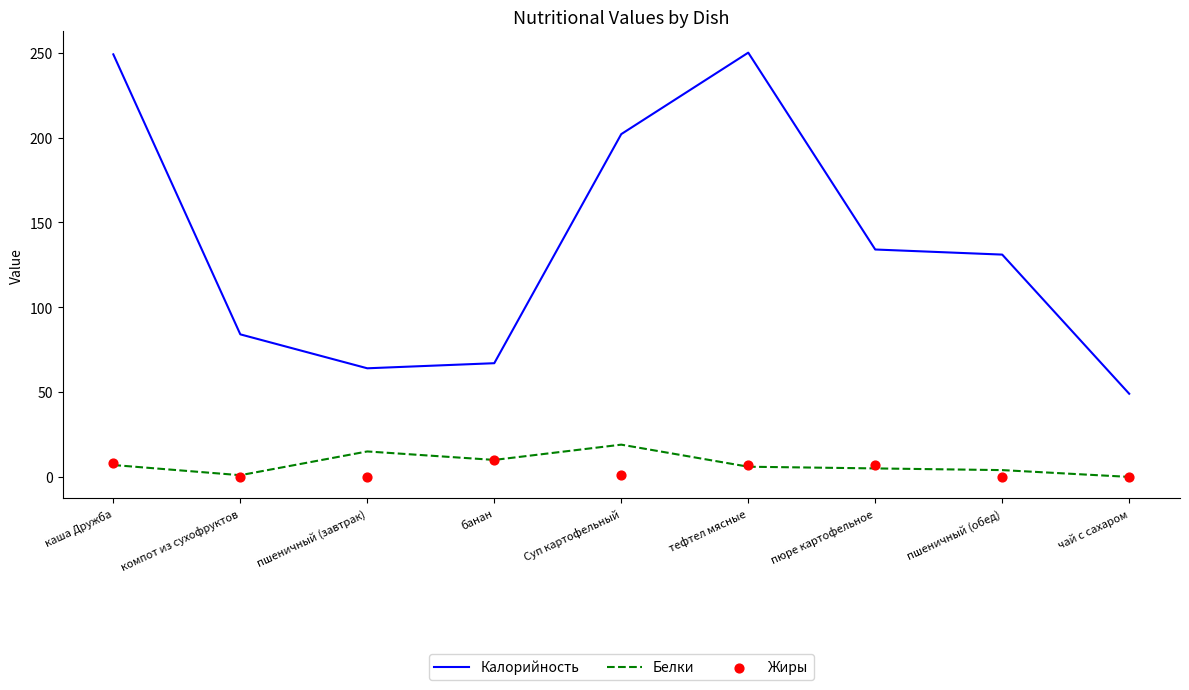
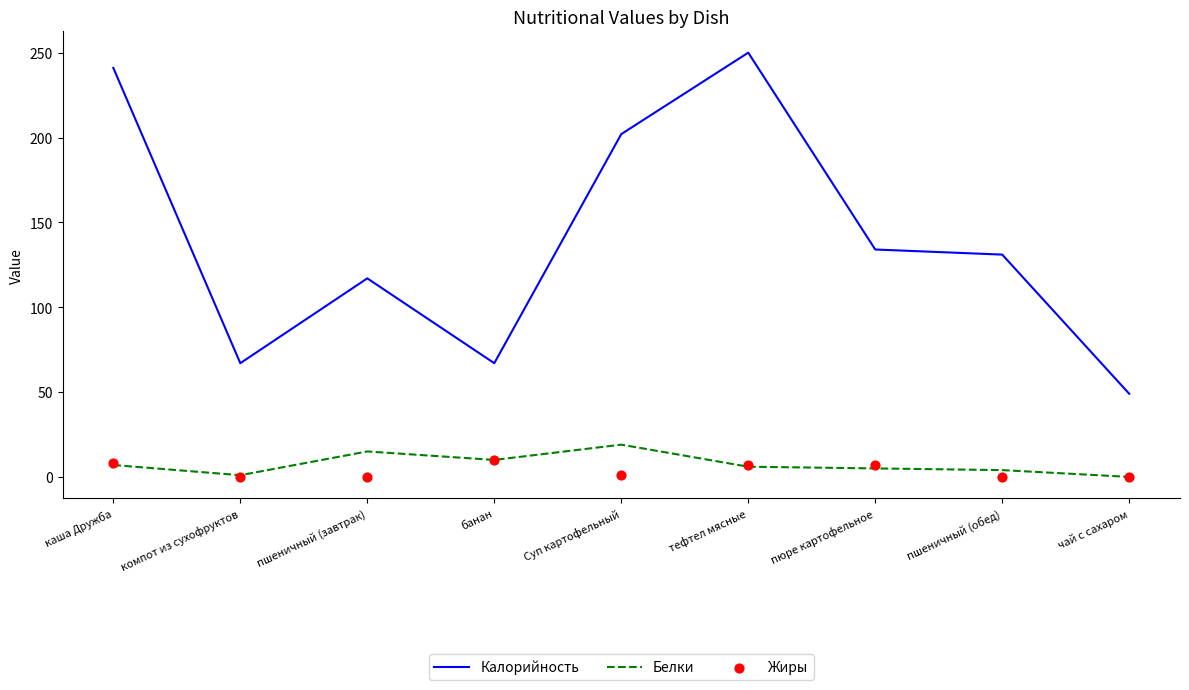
Калорийность, каша Дружба: 249 -> 241
Калорийность, компот из сухофруктов: 84 -> 67
Калорийность, пшеничный (завтрак): 64 -> 117
